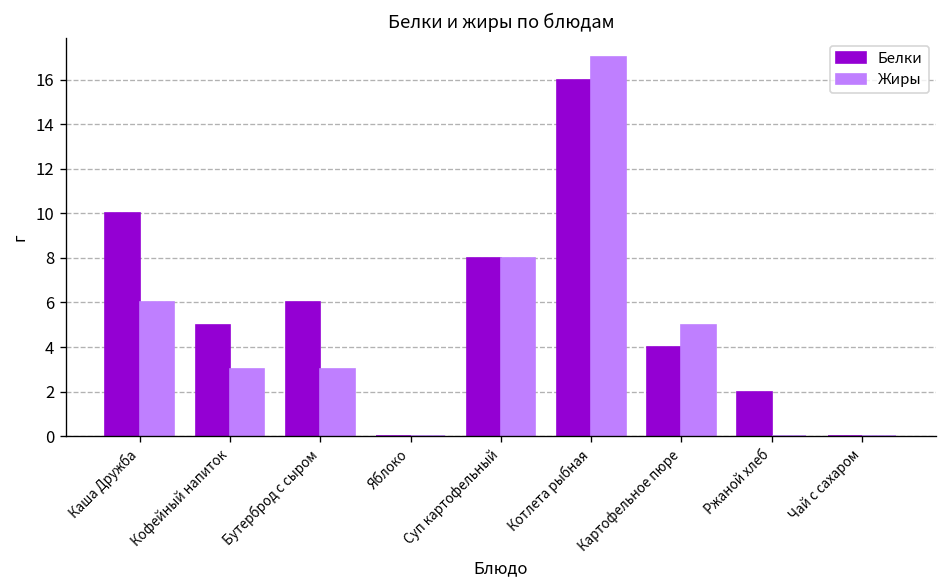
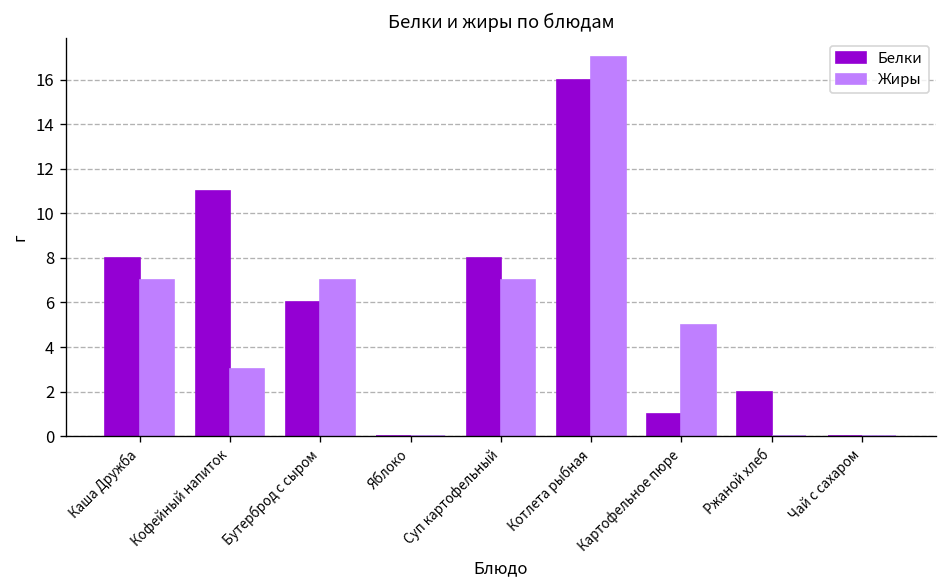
Белки, Каша Дружба: 10 -> 8
Жиры, Каша Дружба: 6 -> 7
Белки, Кофейный напиток: 5 -> 11
Жиры, Бутерброд с сыром: 3 -> 7
Жиры, Суп картофельный: 8 -> 7
Белки, Картофельное пюре: 4 -> 1
